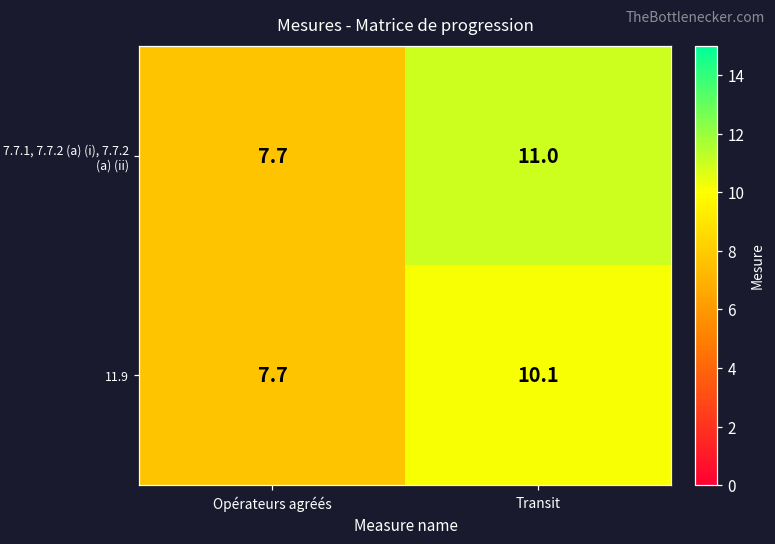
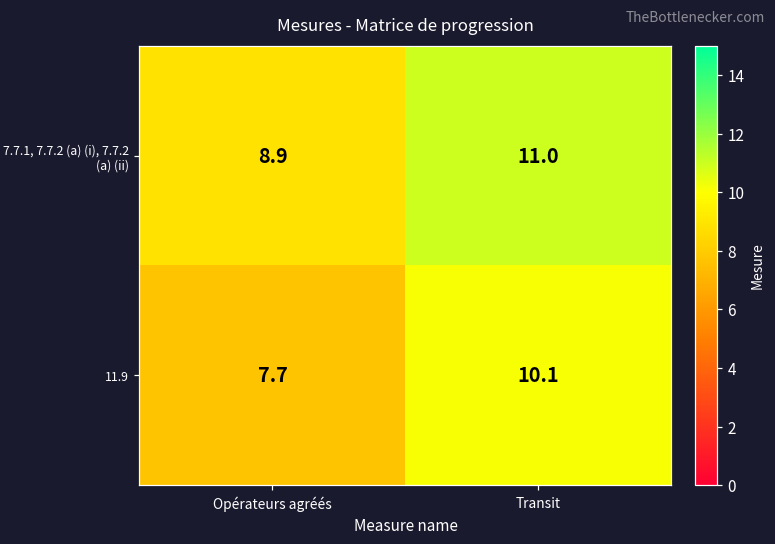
7.7.1, 7.7.2 (a) (i), 7.7.2 (a) (ii), Opérateurs agréés: 7.7 -> 8.9
